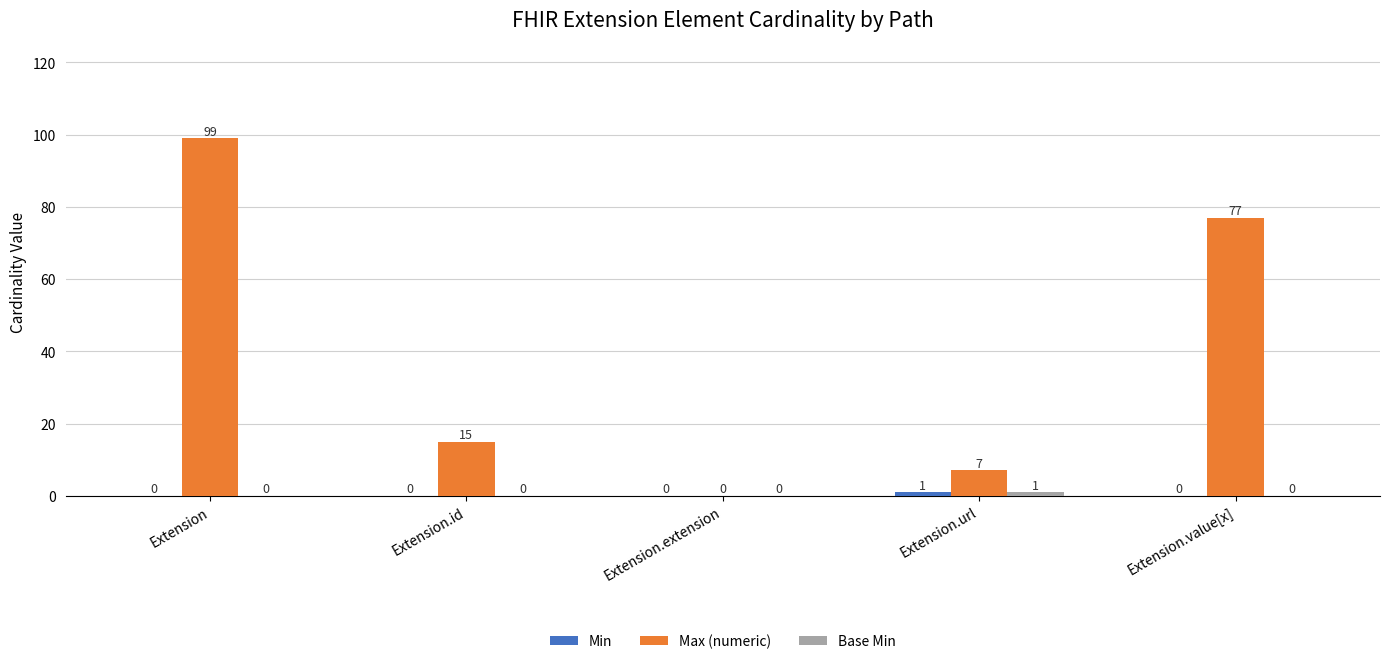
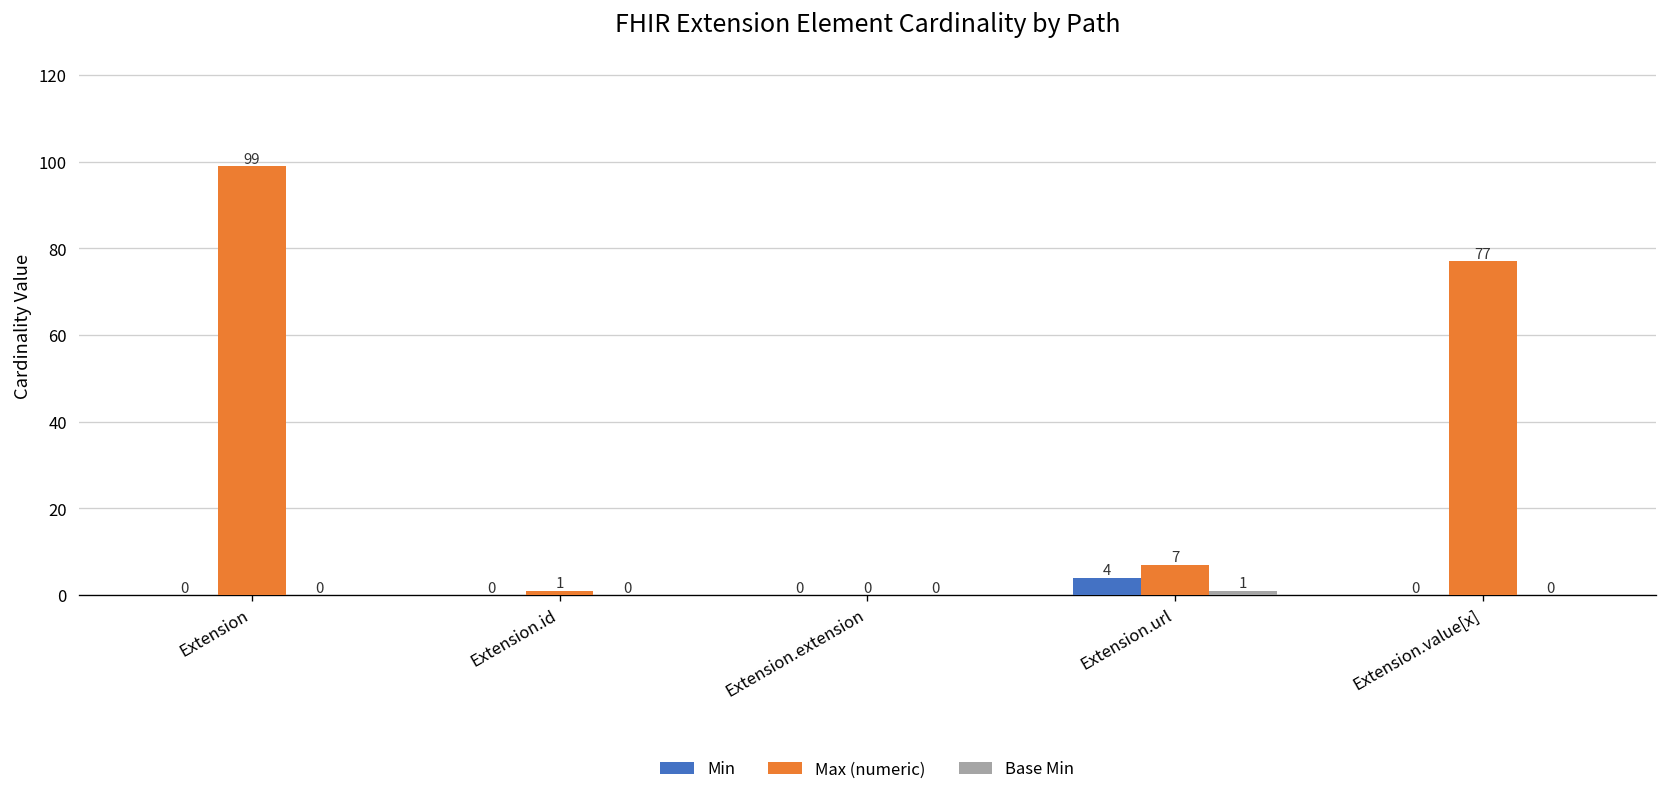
Max (numeric), Extension.id: 15 -> 1
Min, Extension.url: 1 -> 4
